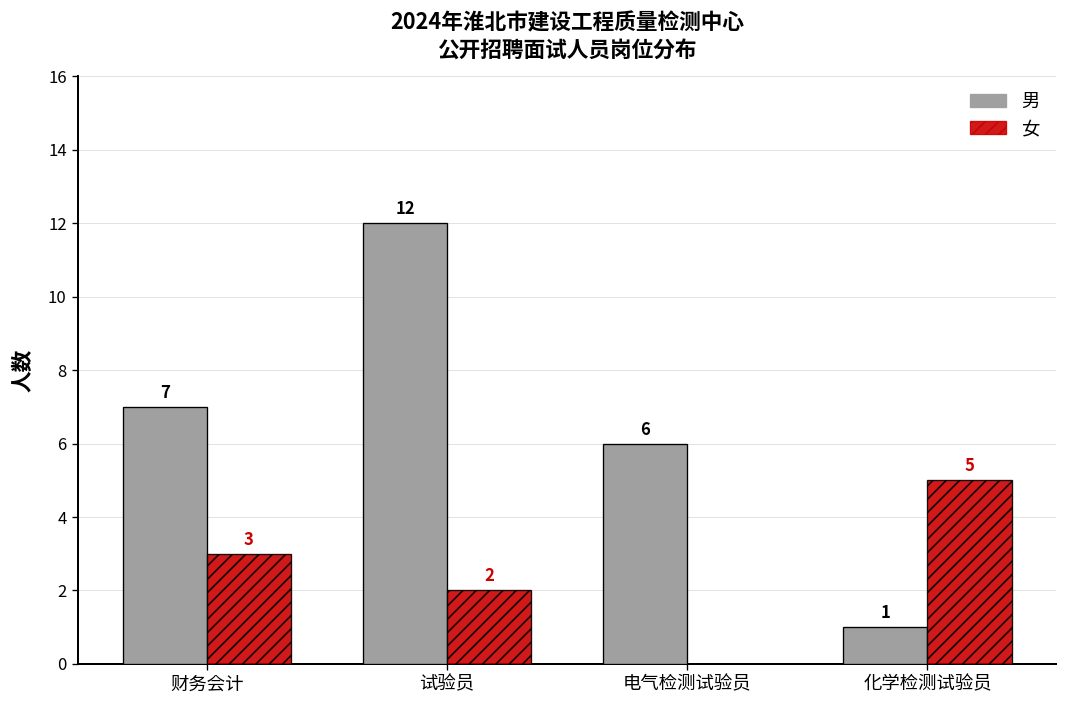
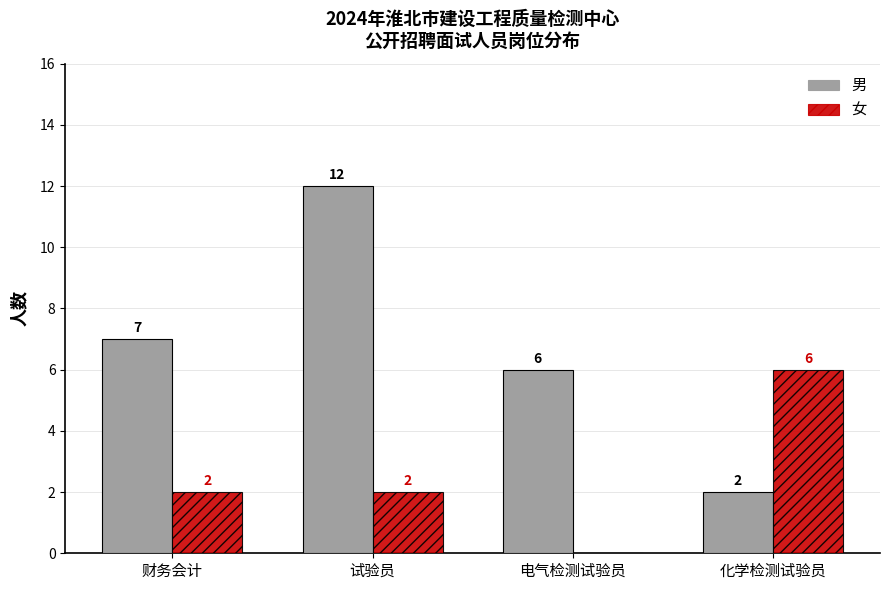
女, 财务会计: 3 -> 2
男, 化学检测试验员: 1 -> 2
女, 化学检测试验员: 5 -> 6
